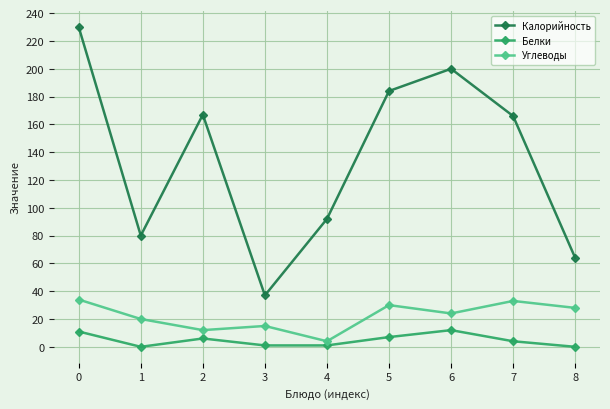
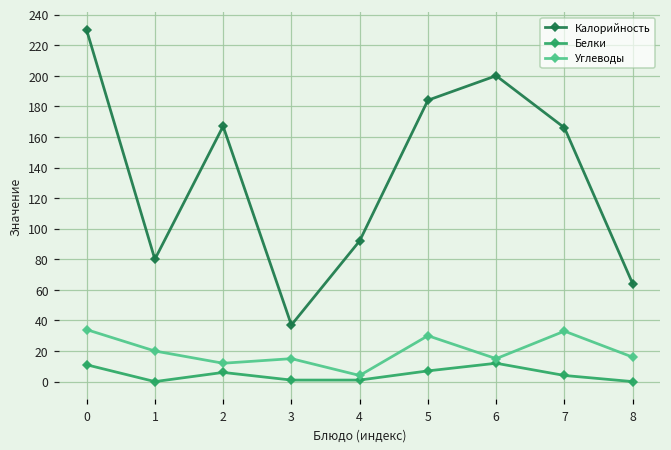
Углеводы, 6: 24 -> 15
Углеводы, 8: 28 -> 16
